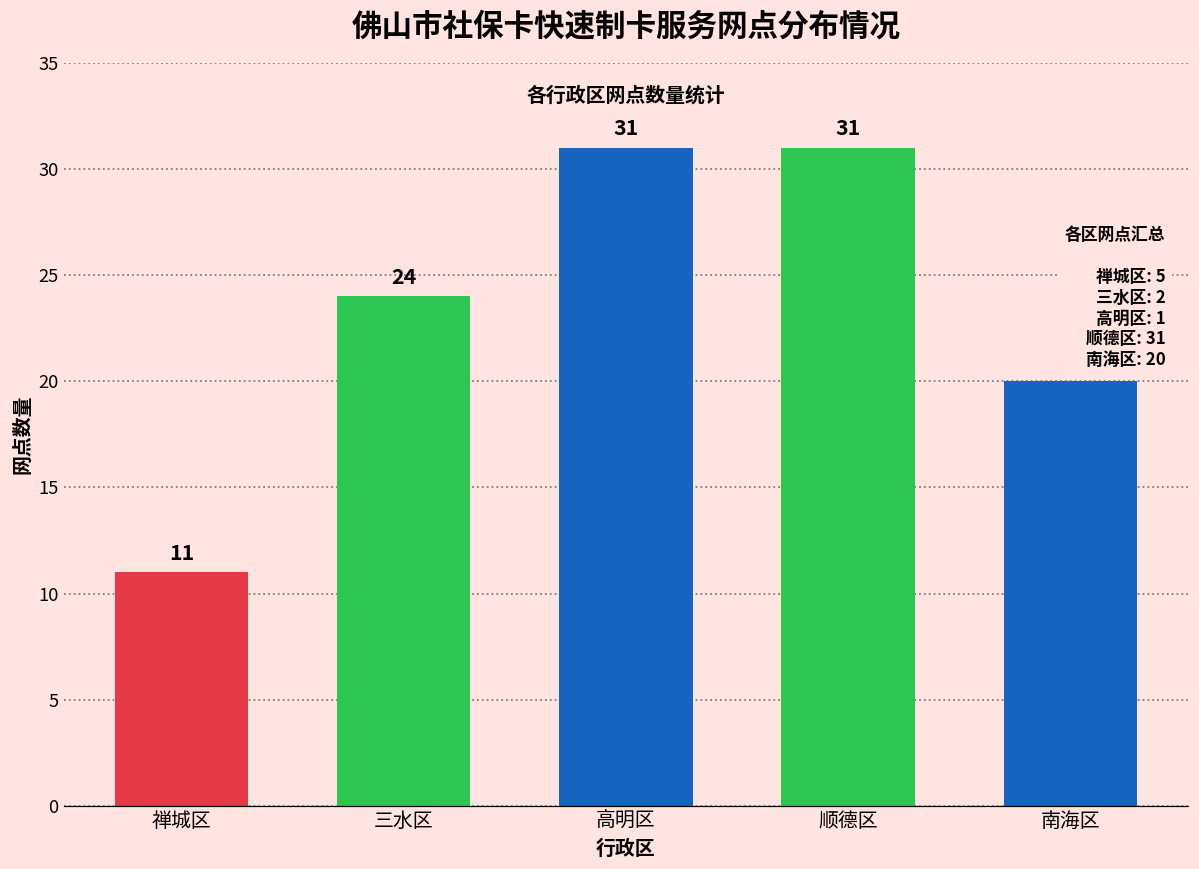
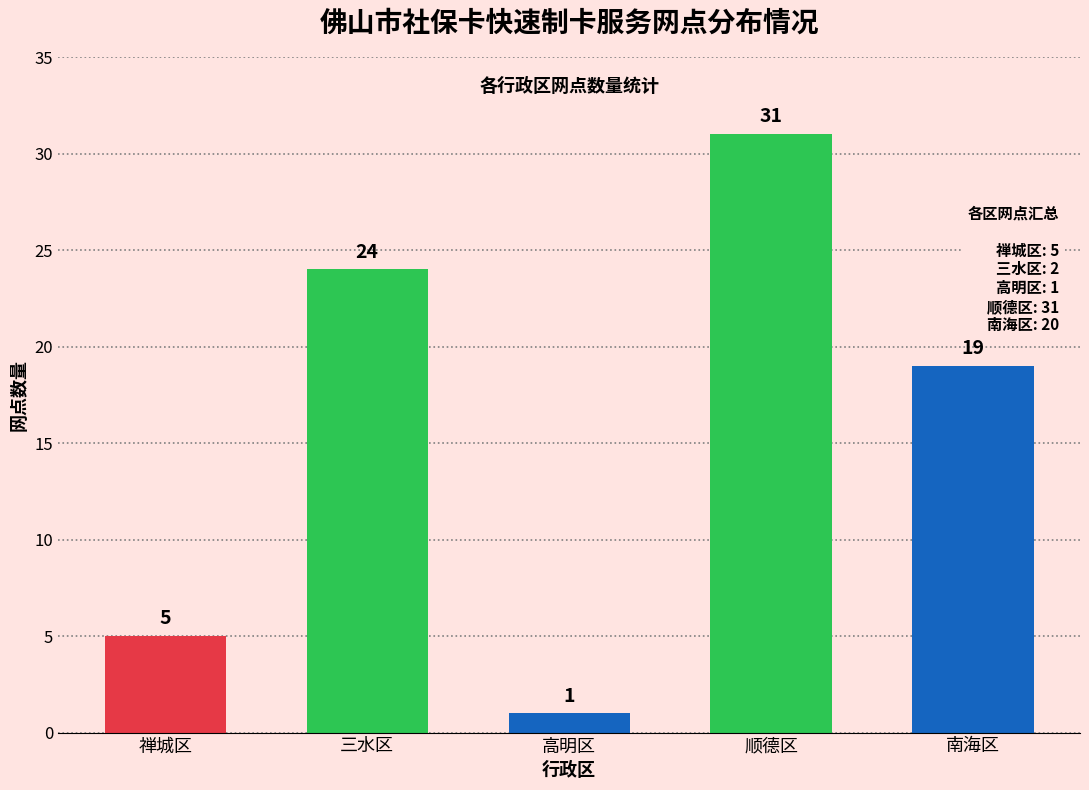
禅城区: 11 -> 5
高明区: 31 -> 1
南海区: 20 -> 19
